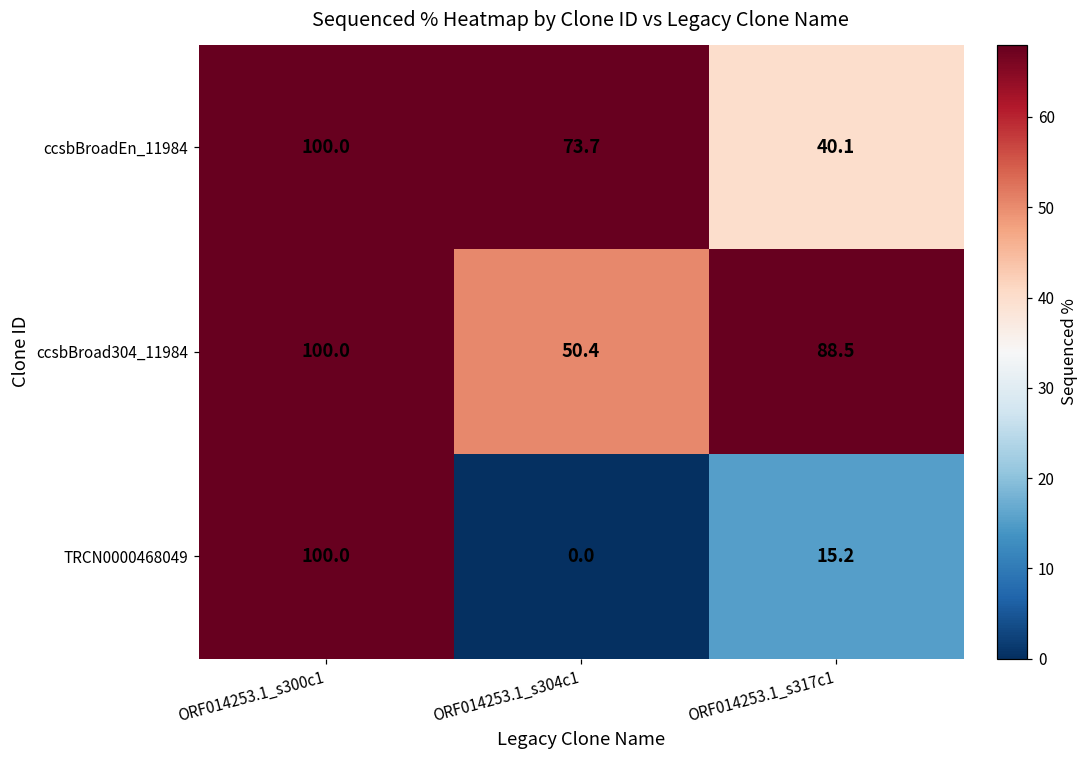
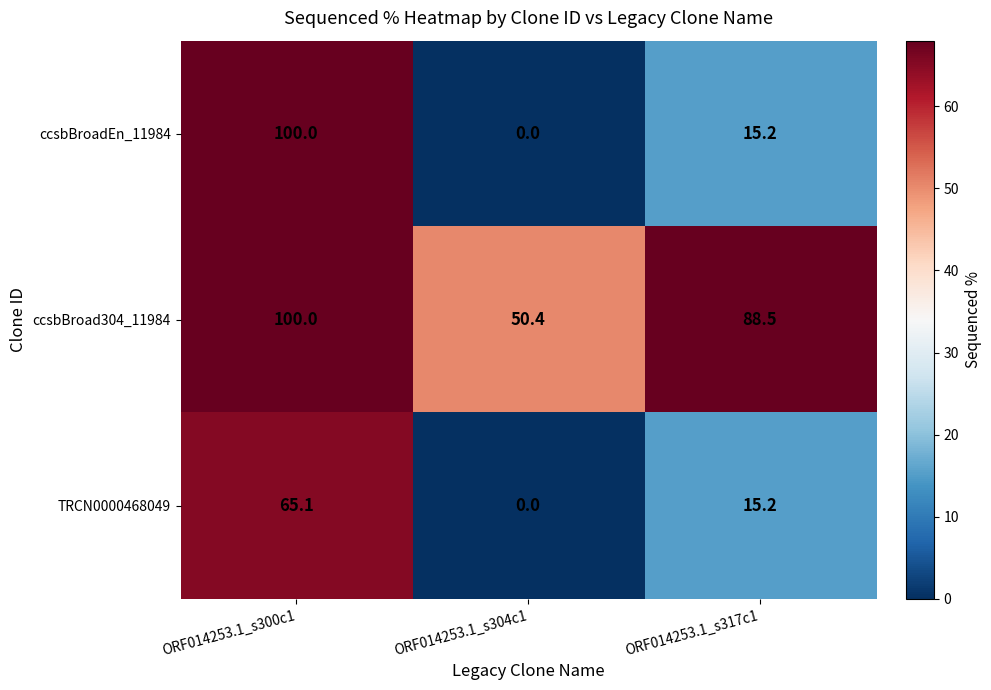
ccsbBroadEn_11984, ORF014253.1_s304c1: 73.7 -> 0.0
ccsbBroadEn_11984, ORF014253.1_s317c1: 40.1 -> 15.2
TRCN0000468049, ORF014253.1_s300c1: 100.0 -> 65.1
